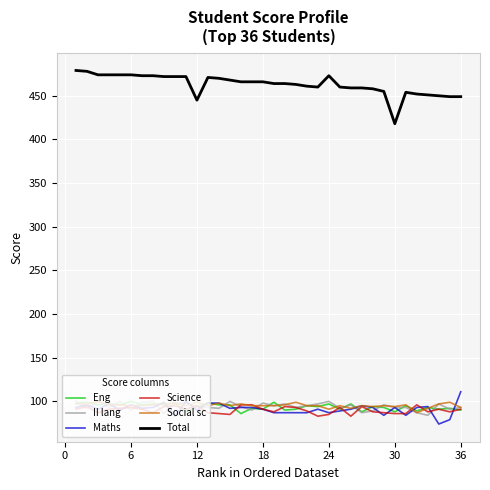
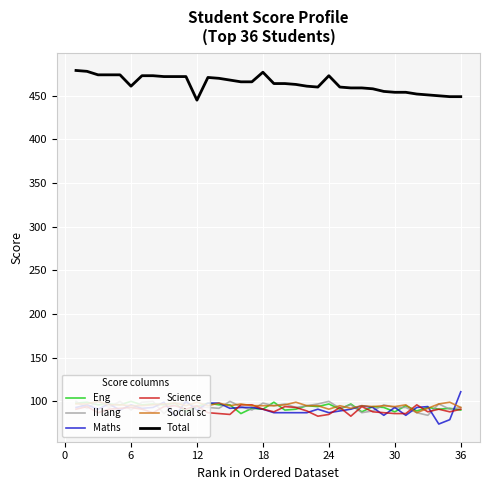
Total, 6: 470 -> 460
Total, 18: 470 -> 480
Total, 30: 420 -> 450
